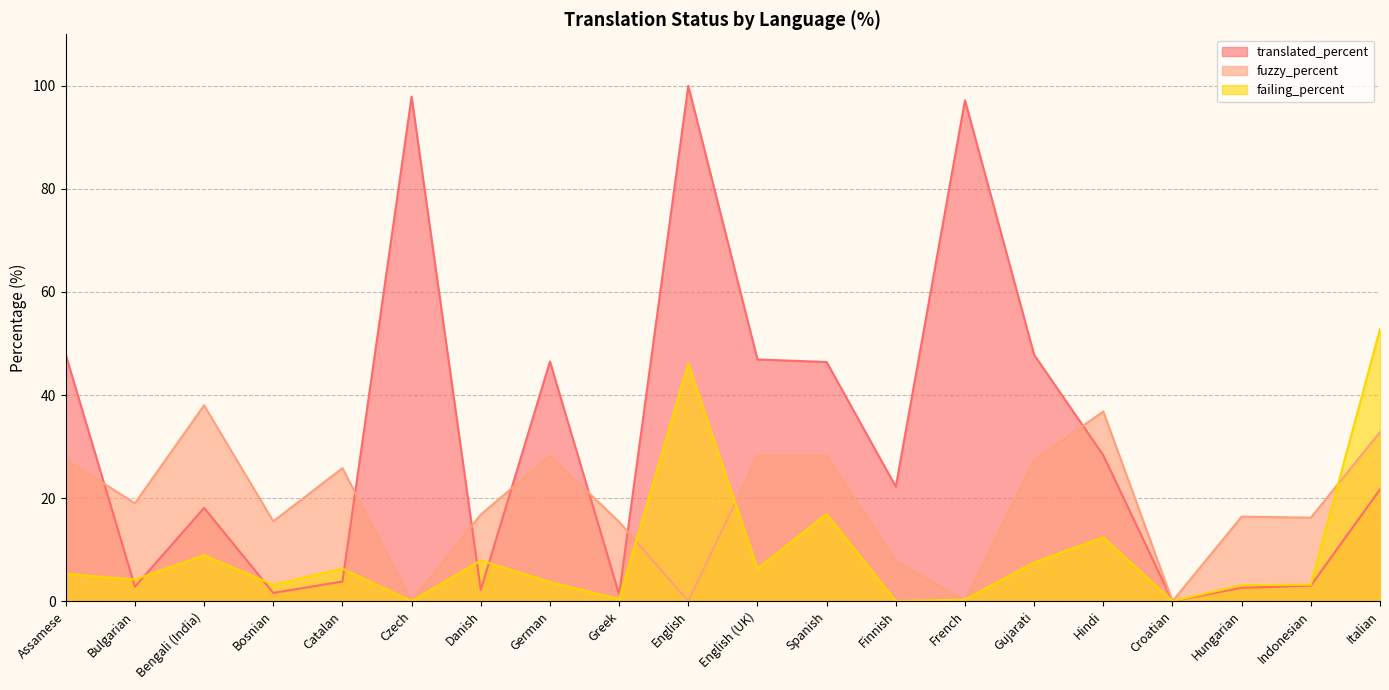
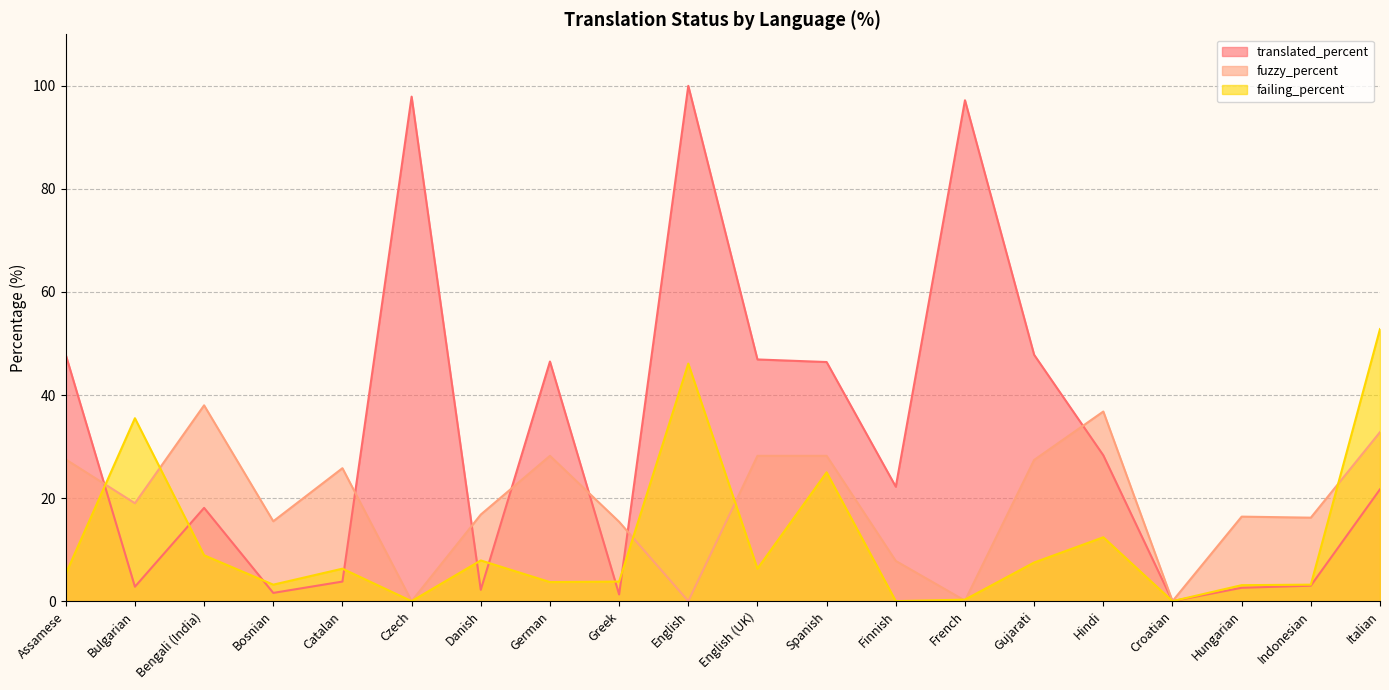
failing_percent, Bulgarian: 4 -> 36
failing_percent, Greek: 0 -> 4
failing_percent, Spanish: 17 -> 25
